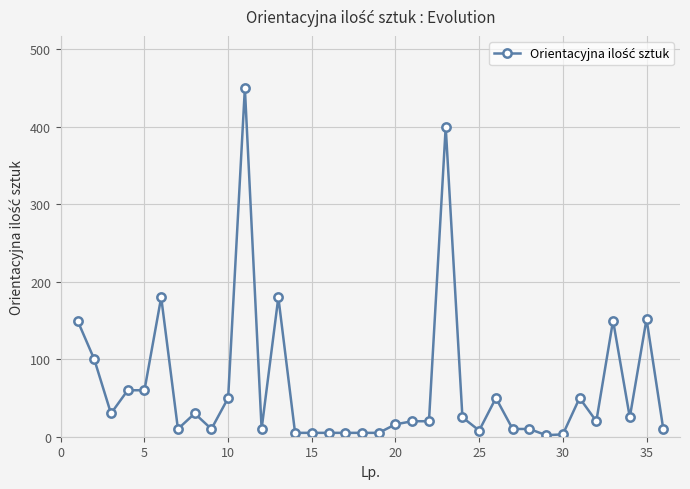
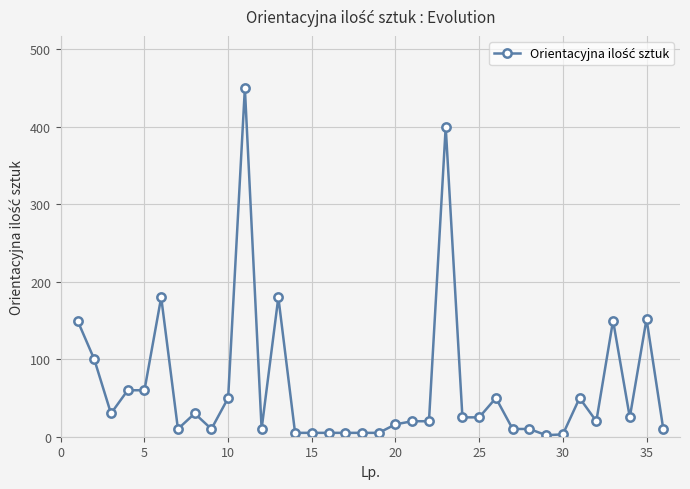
25: 10 -> 30
